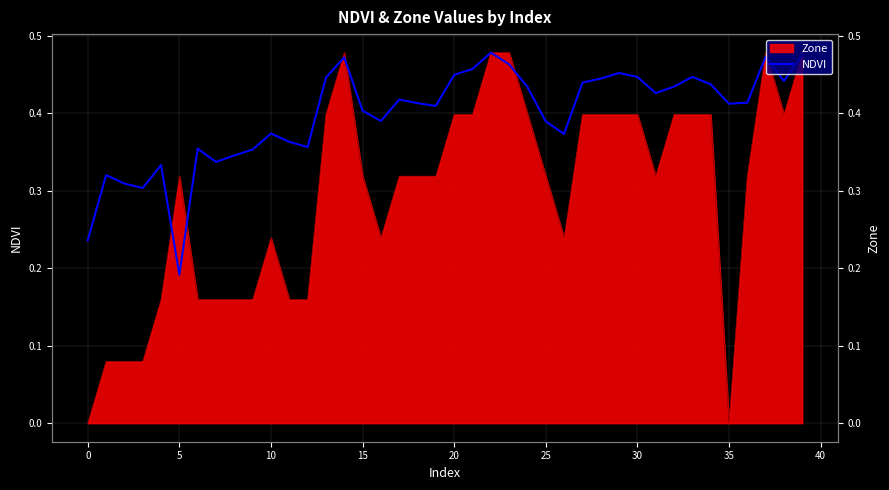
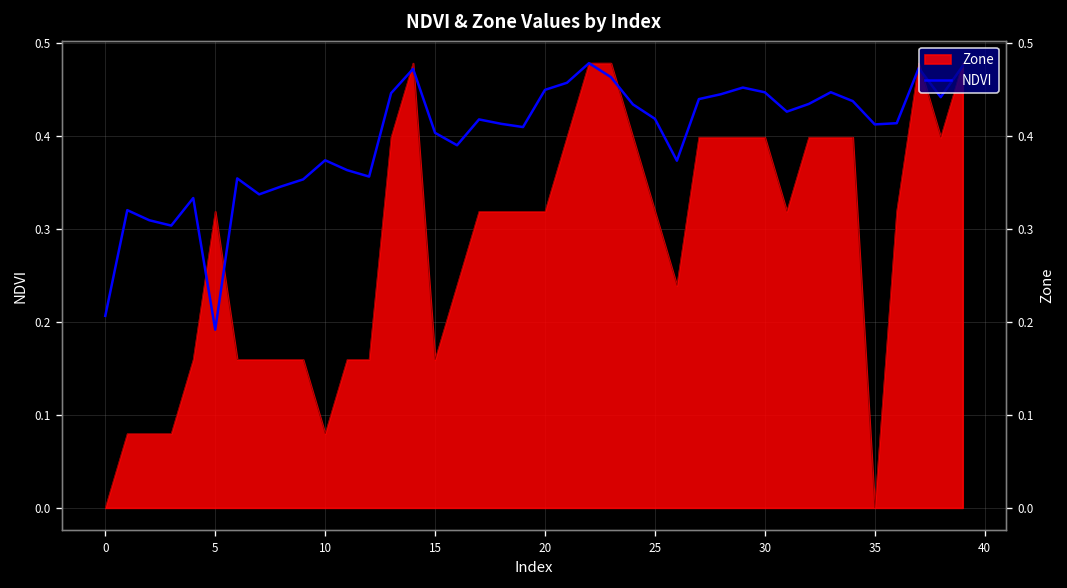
NDVI, 0: 0.24 -> 0.21
Zone, 10: 0.24 -> 0.08
Zone, 15: 0.32 -> 0.16
Zone, 20: 0.40 -> 0.32
NDVI, 25: 0.39 -> 0.42
